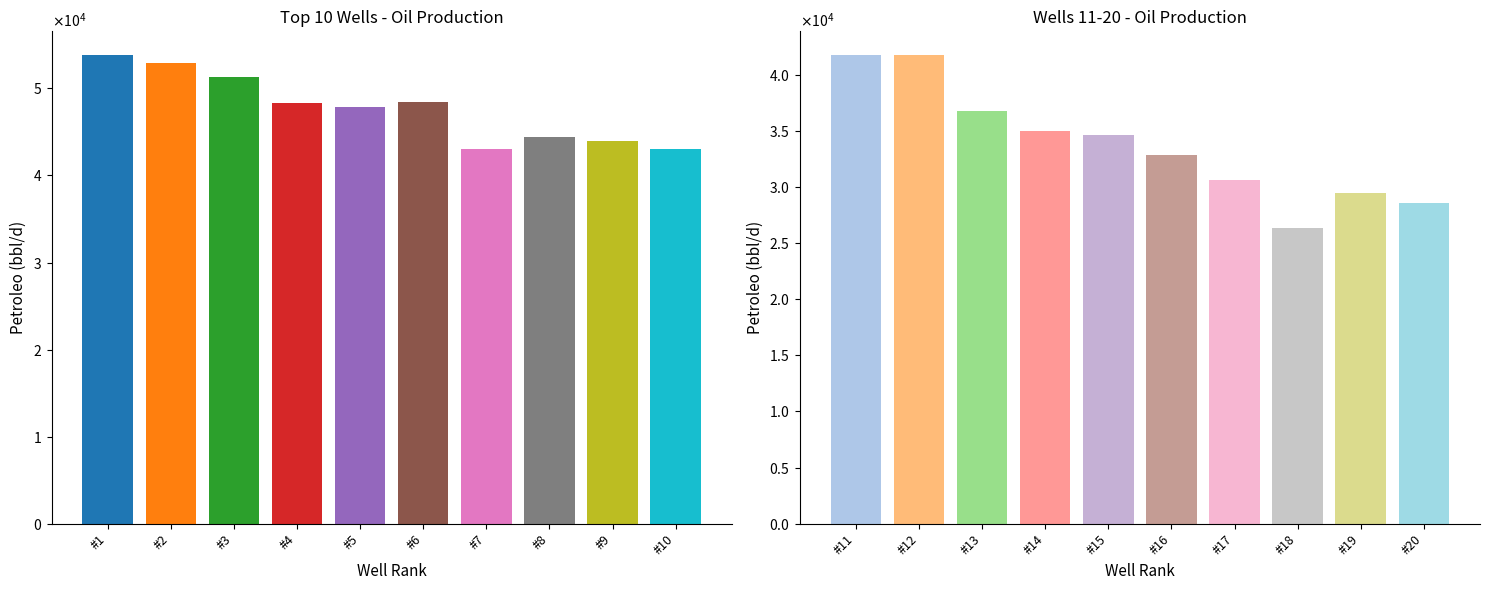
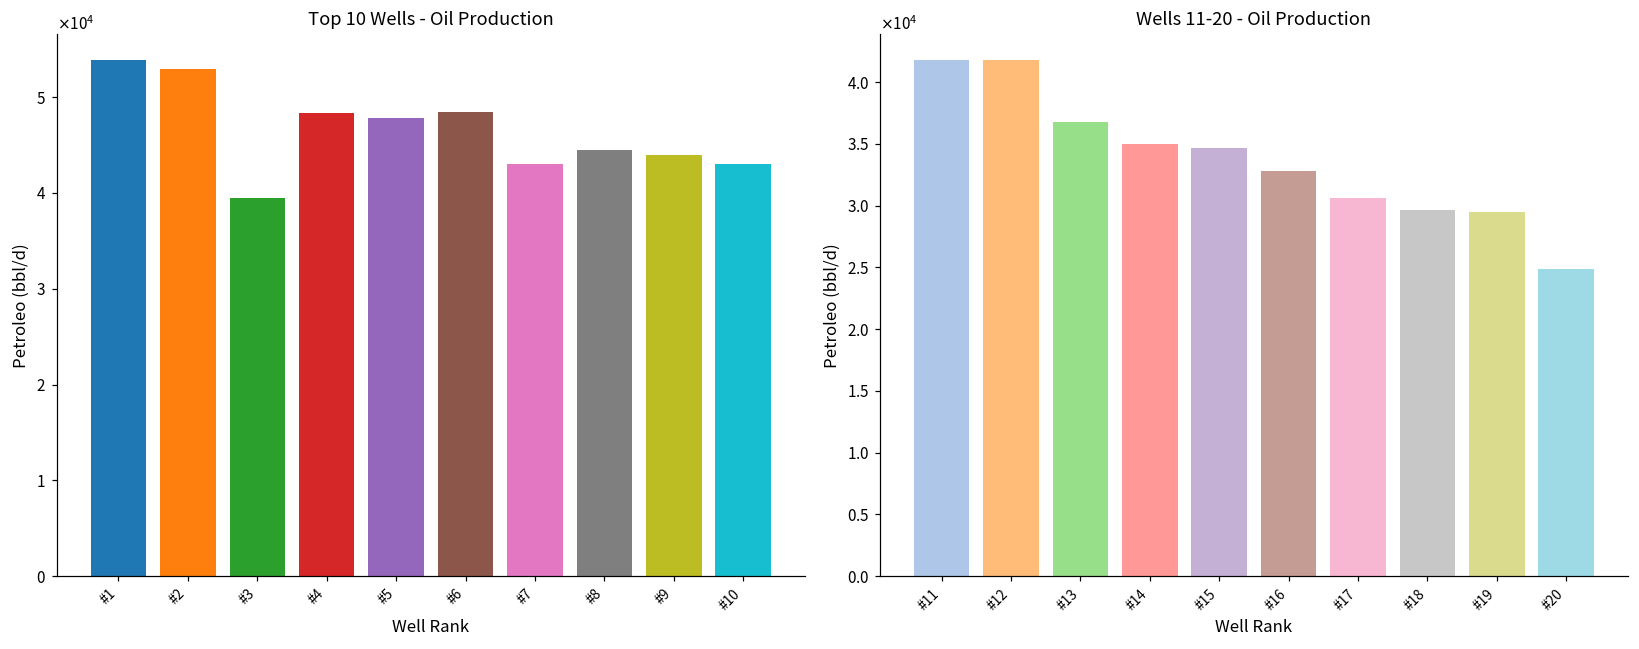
Top 10 Wells - Oil Production, #3: 51000 -> 39000
Wells 11-20 - Oil Production, #18: 26300 -> 29600
Wells 11-20 - Oil Production, #20: 28500 -> 24900
